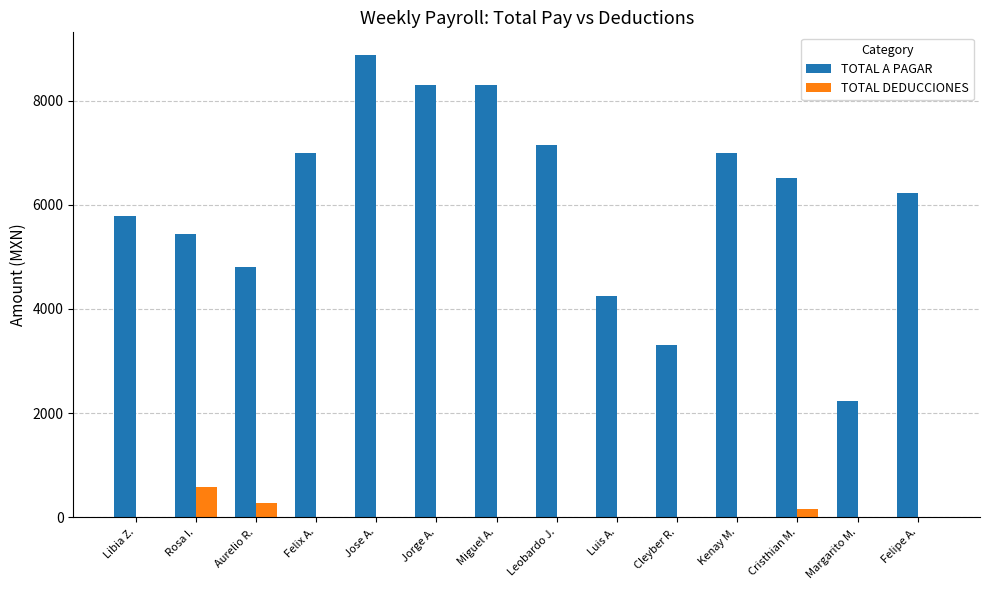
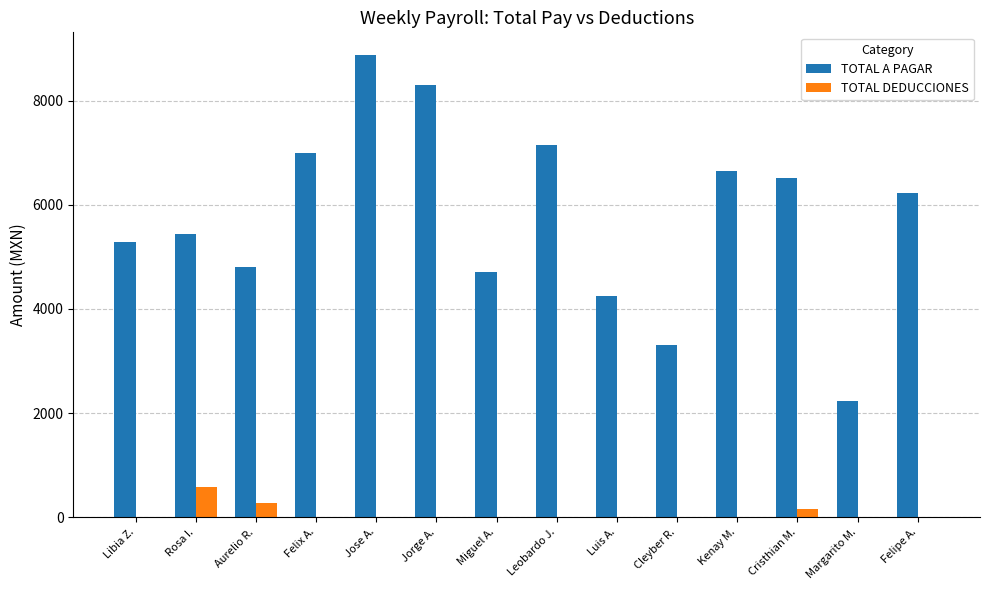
TOTAL A PAGAR, Libia Z.: 5800 -> 5300
TOTAL A PAGAR, Miguel A.: 8300 -> 4700
TOTAL A PAGAR, Kenay M.: 7000 -> 6700
